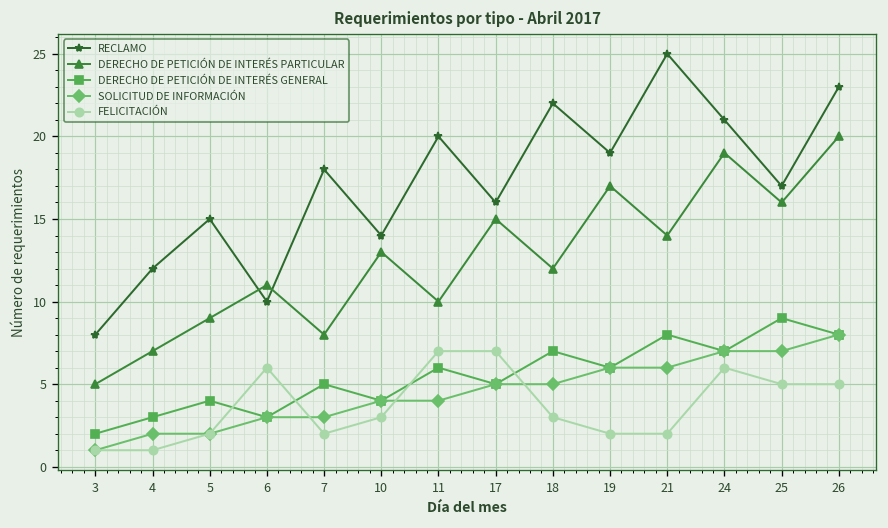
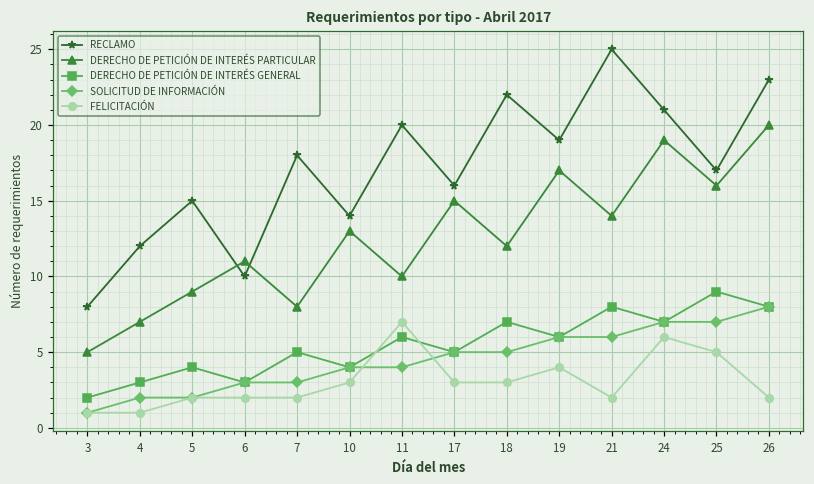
FELICITACIÓN, 6: 6 -> 2
FELICITACIÓN, 17: 7 -> 3
FELICITACIÓN, 19: 2 -> 4
FELICITACIÓN, 26: 5 -> 2
